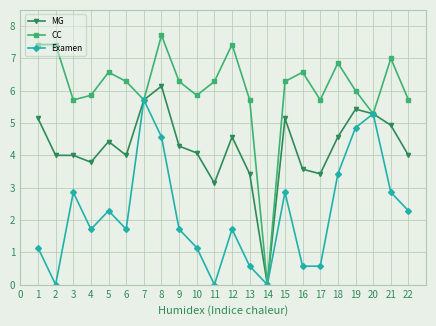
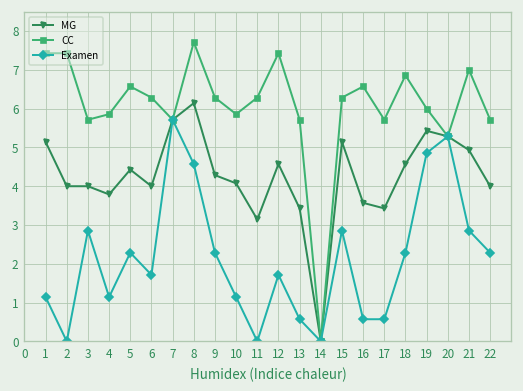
Examen, 4: 1.7 -> 1.1
Examen, 9: 1.7 -> 2.3
Examen, 18: 3.4 -> 2.3
